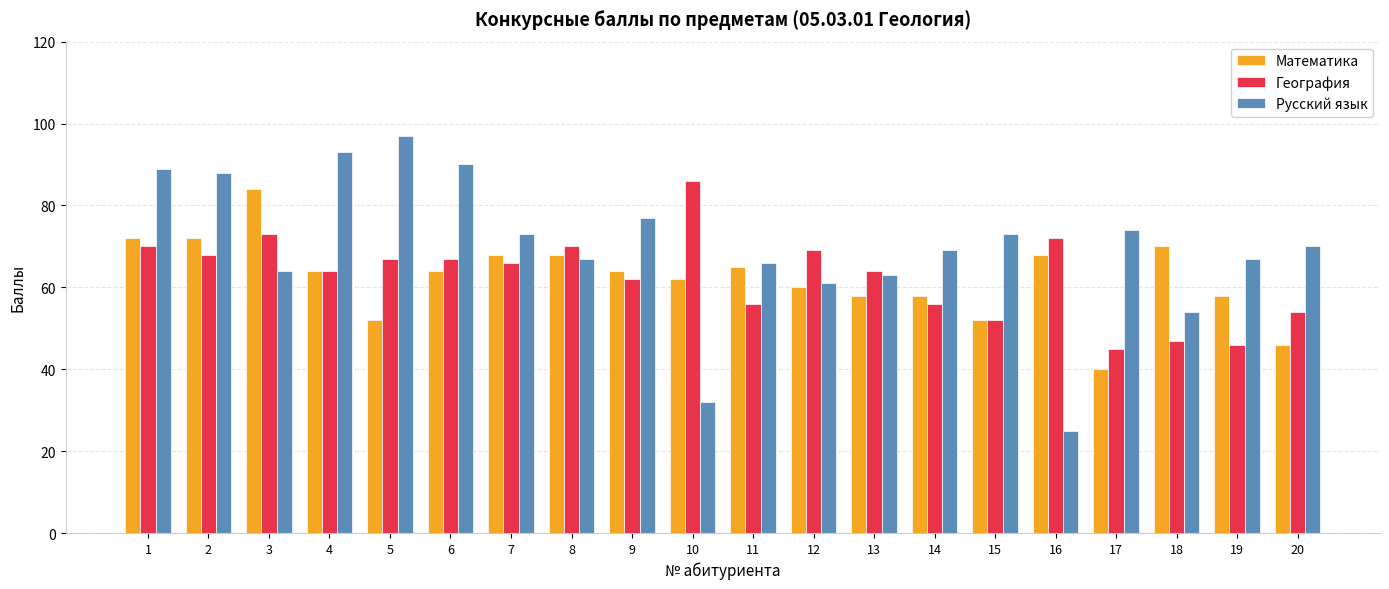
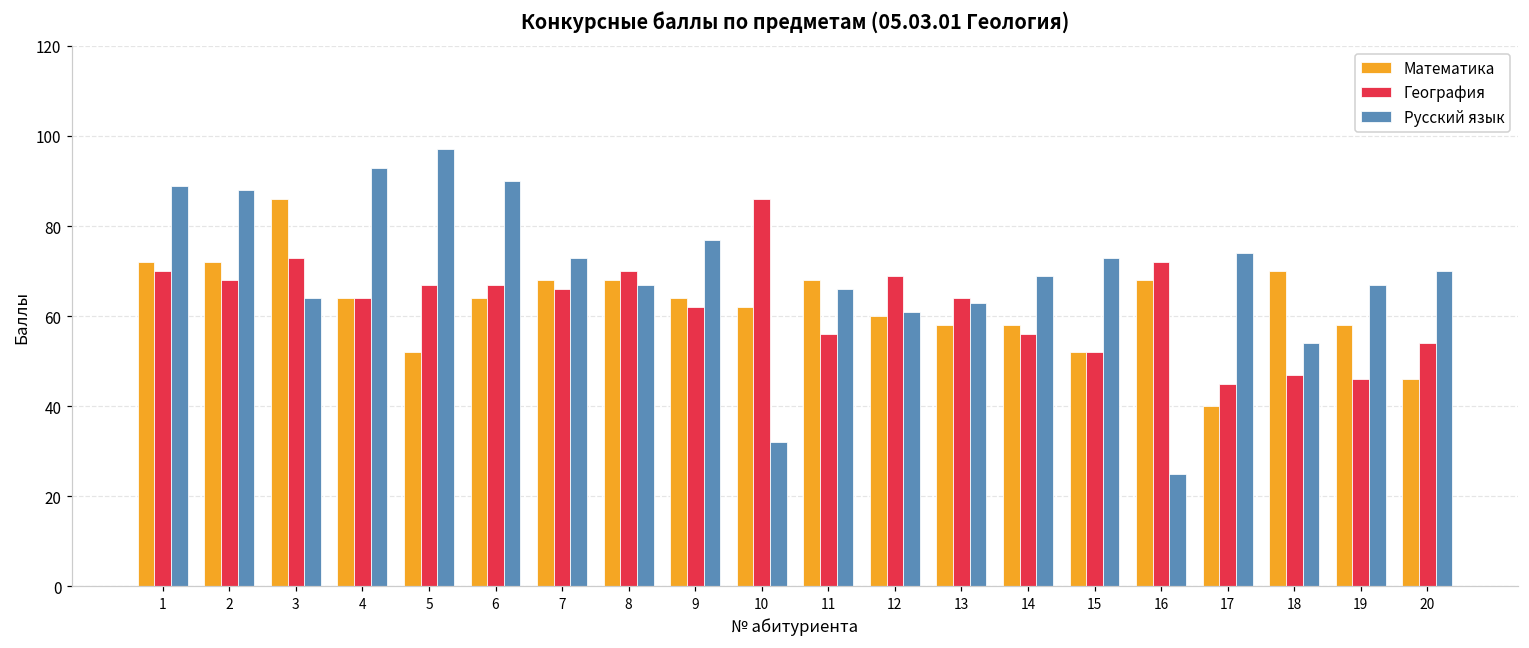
Математика, 3: 84 -> 86
Математика, 11: 65 -> 68
